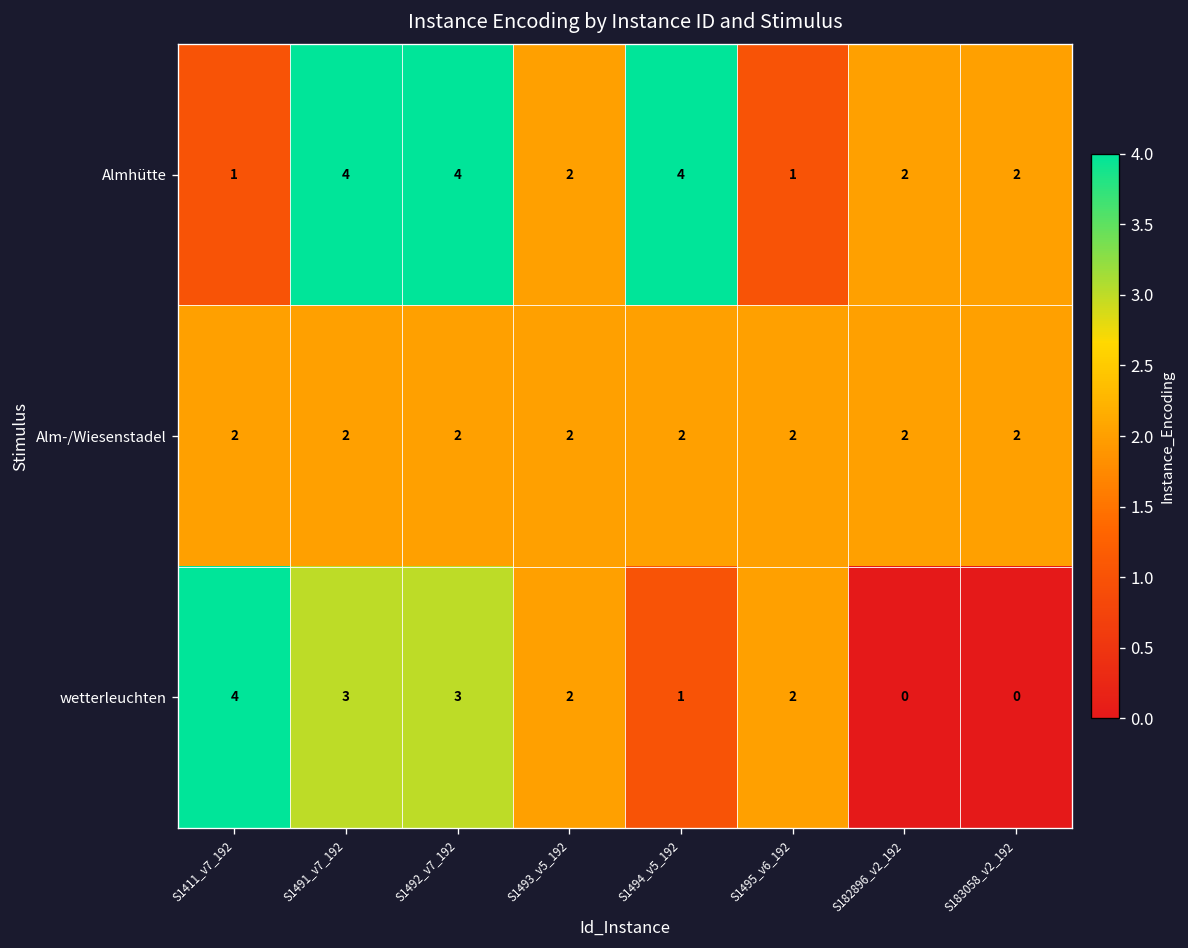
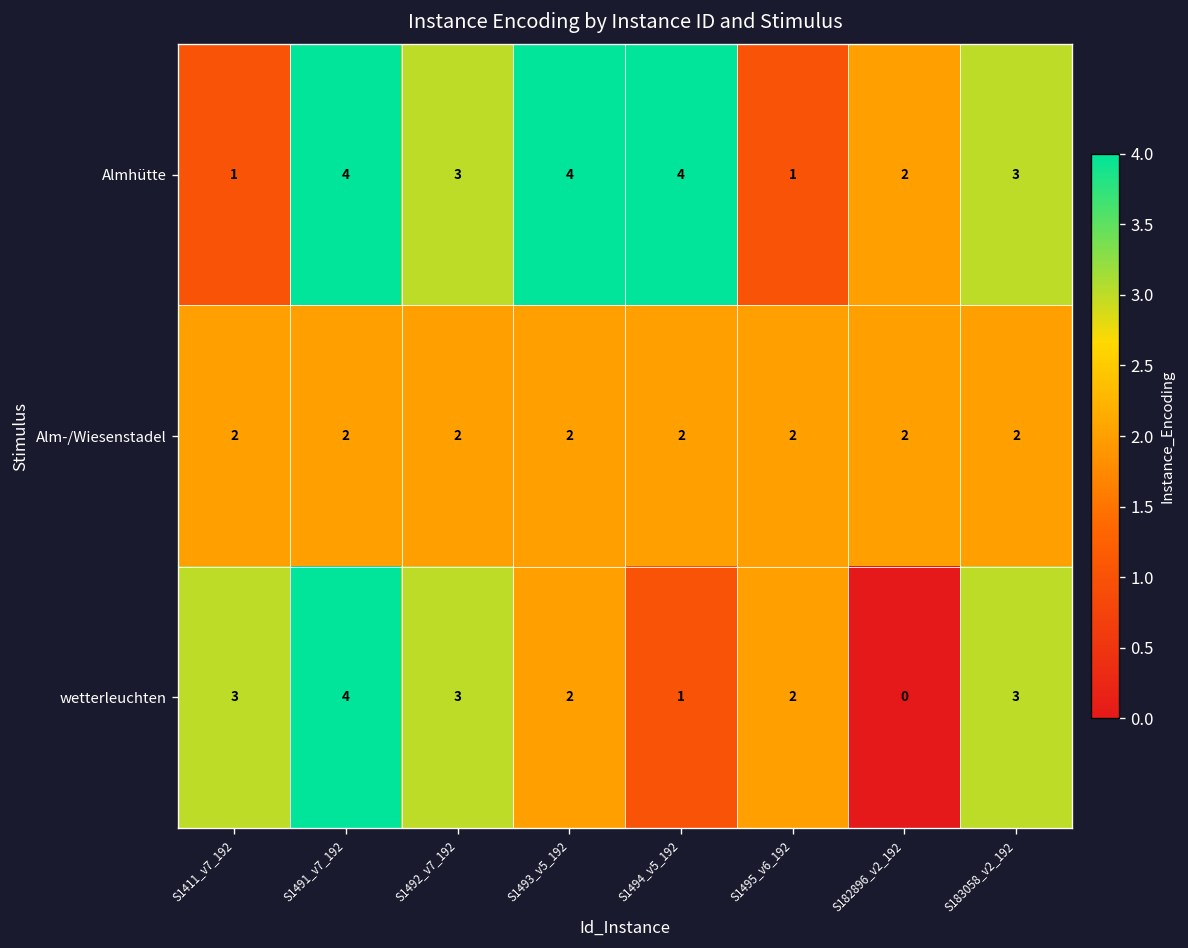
Almhütte, S1492_v7_192: 4 -> 3
Almhütte, S1493_v5_192: 2 -> 4
Almhütte, S183058_v2_192: 2 -> 3
wetterleuchten, S1411_v7_192: 4 -> 3
wetterleuchten, S1491_v7_192: 3 -> 4
wetterleuchten, S183058_v2_192: 0 -> 3
